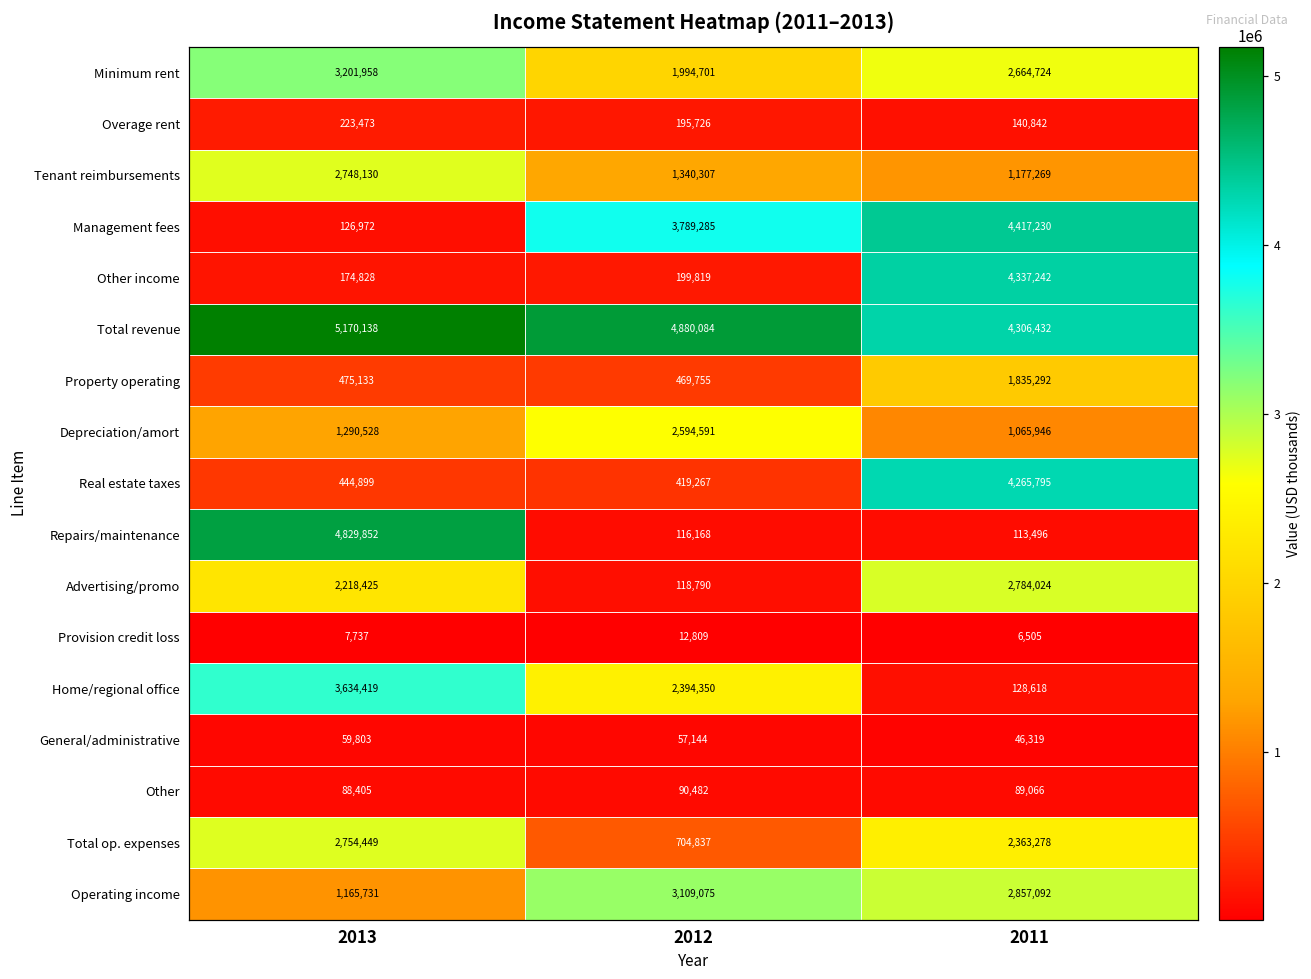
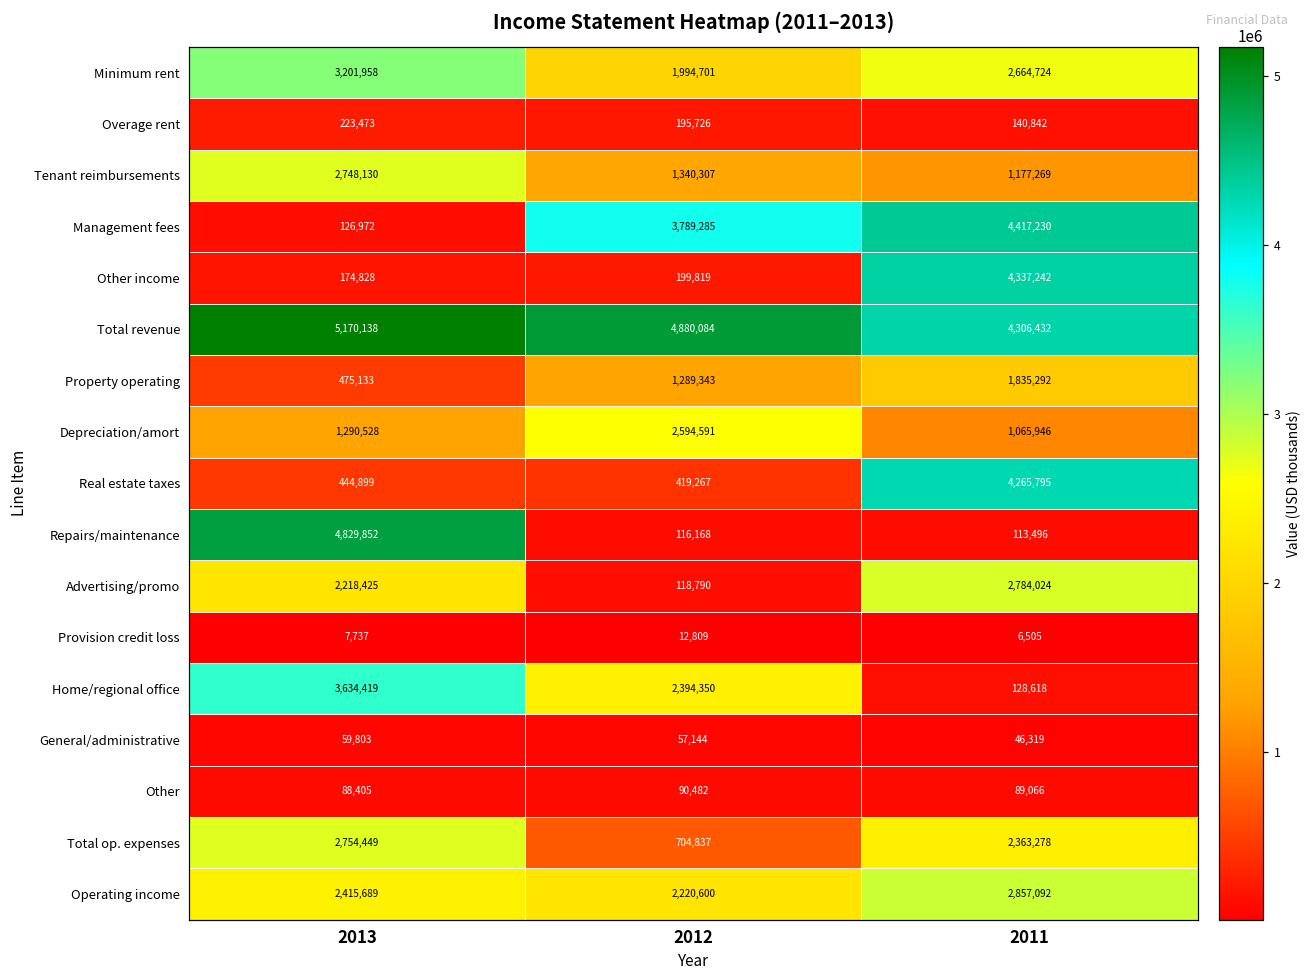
Property operating, 2012: 469,755 -> 1,289,343
Operating income, 2013: 1,165,731 -> 2,415,689
Operating income, 2012: 3,109,075 -> 2,220,600
